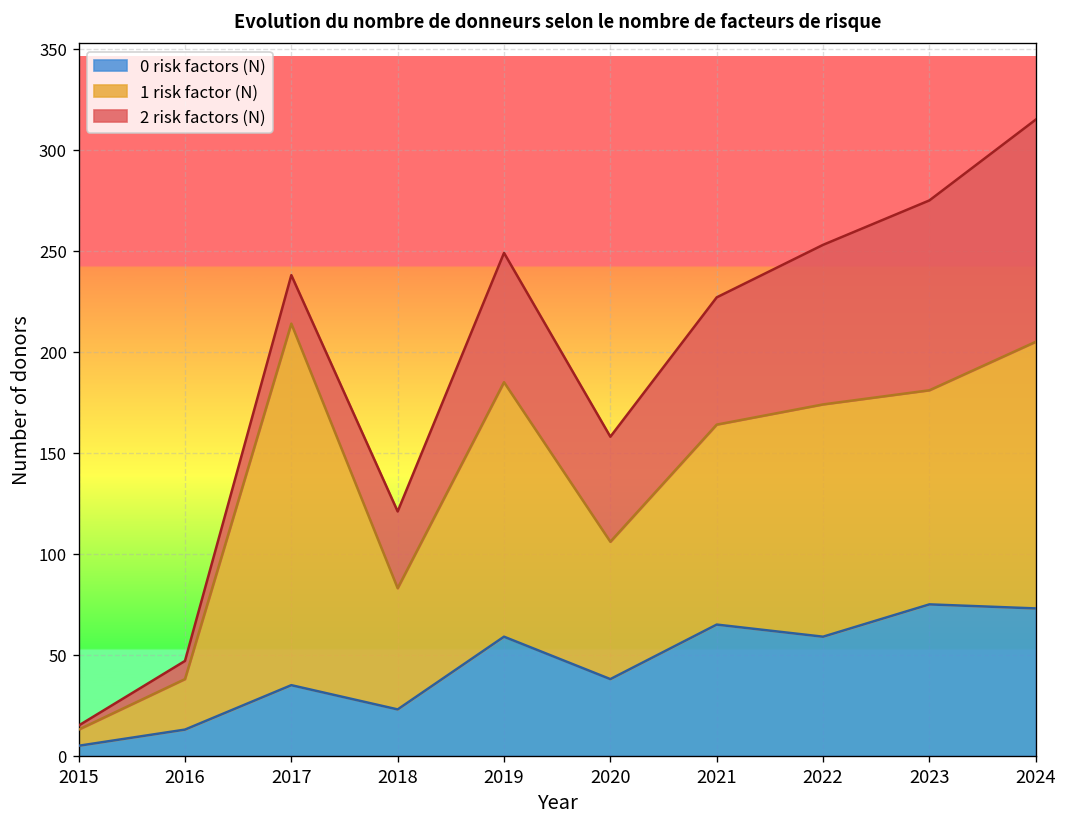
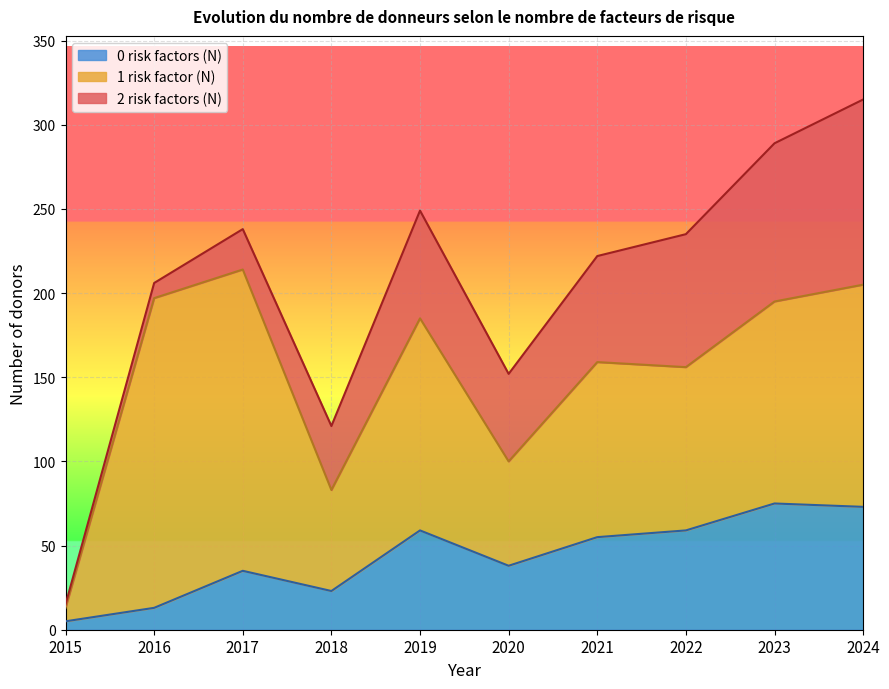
1 risk factor (N), 2016: 25 -> 184
1 risk factor (N), 2020: 68 -> 62
0 risk factors (N), 2021: 65 -> 55
1 risk factor (N), 2021: 99 -> 104
1 risk factor (N), 2022: 115 -> 97
1 risk factor (N), 2023: 106 -> 120
